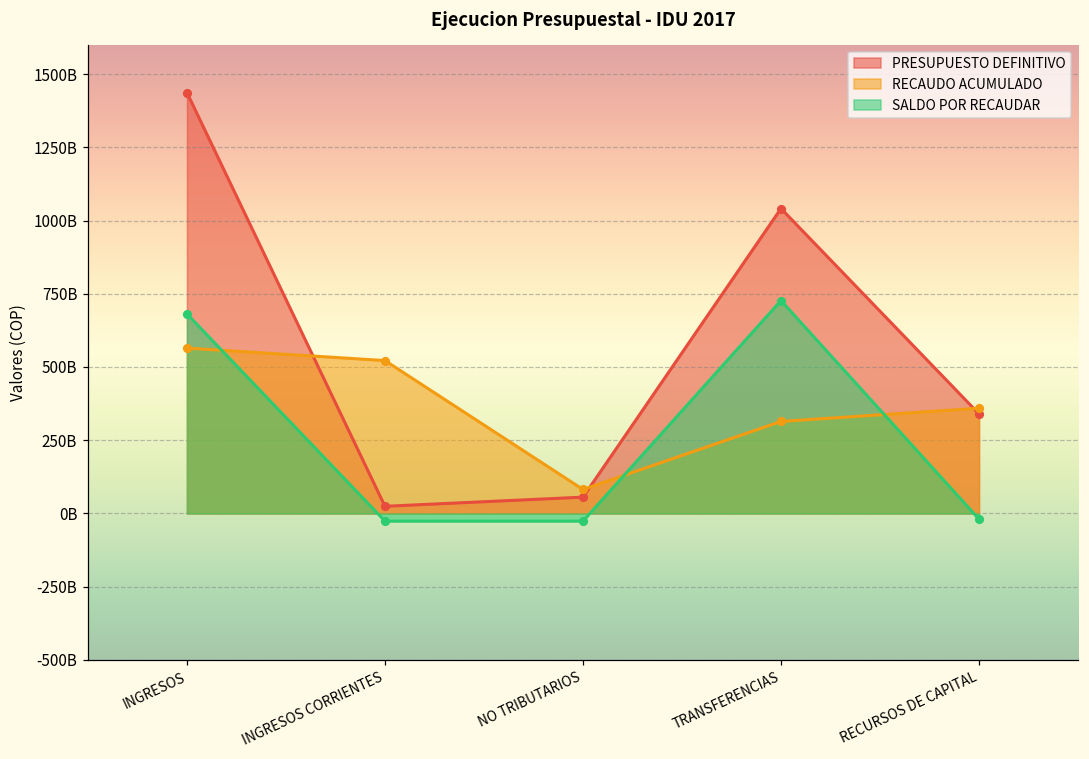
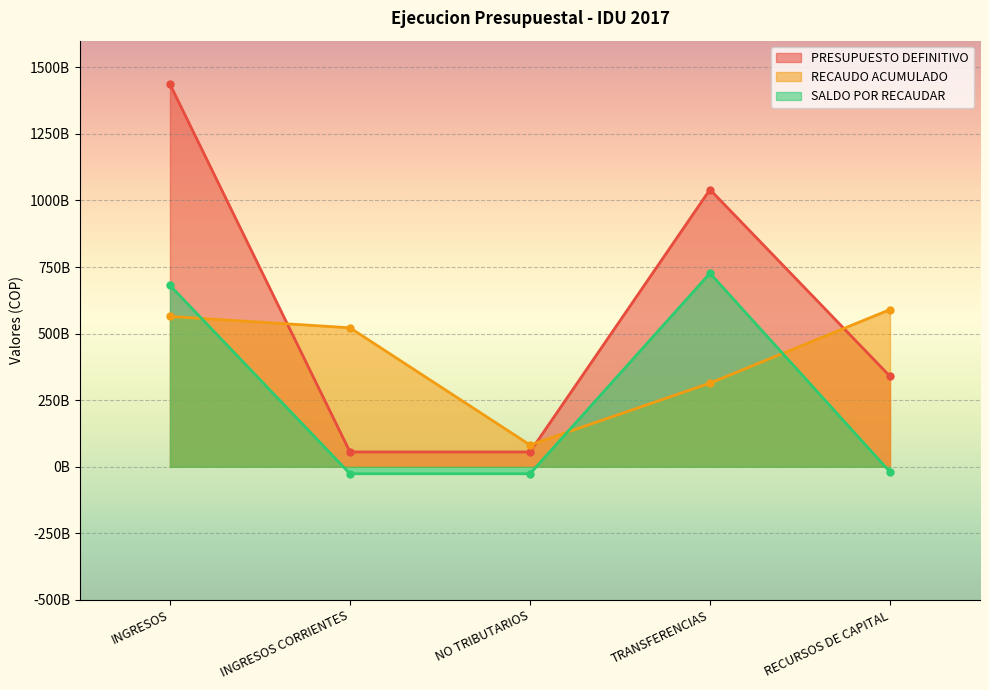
PRESUPUESTO DEFINITIVO, INGRESOS CORRIENTES: 20000000000 -> 60000000000
RECAUDO ACUMULADO, RECURSOS DE CAPITAL: 360000000000 -> 590000000000
